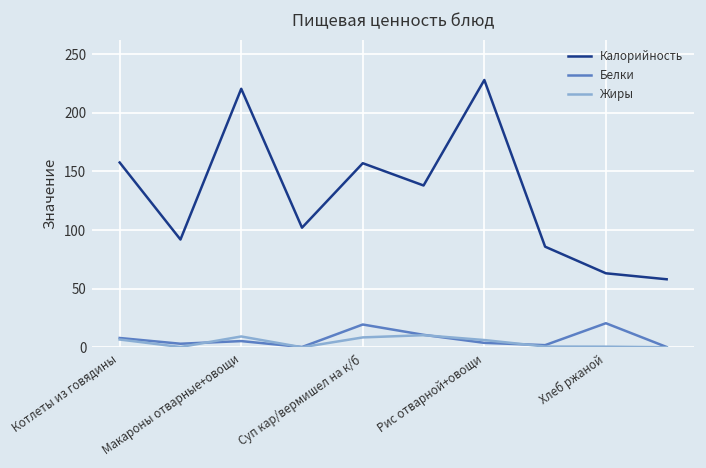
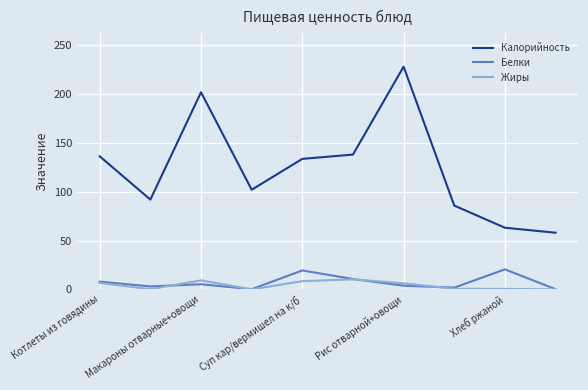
Калорийность, Котлеты из говядины: 160 -> 140
Калорийность, Макароны отварные+овощи: 220 -> 200
Калорийность, Суп кар/вермишел на к/б: 160 -> 130
